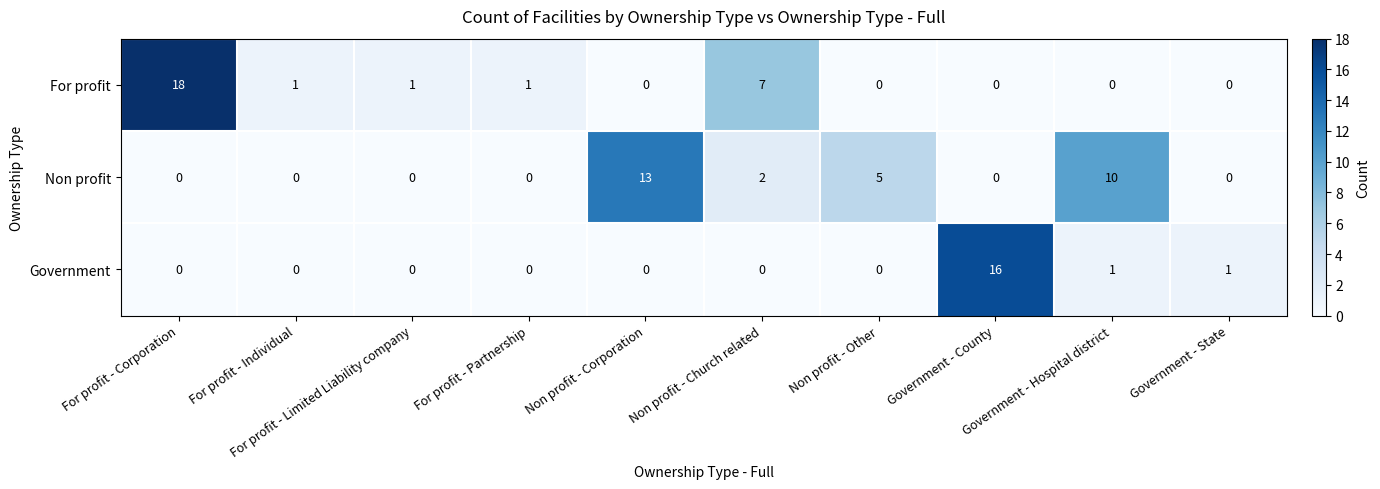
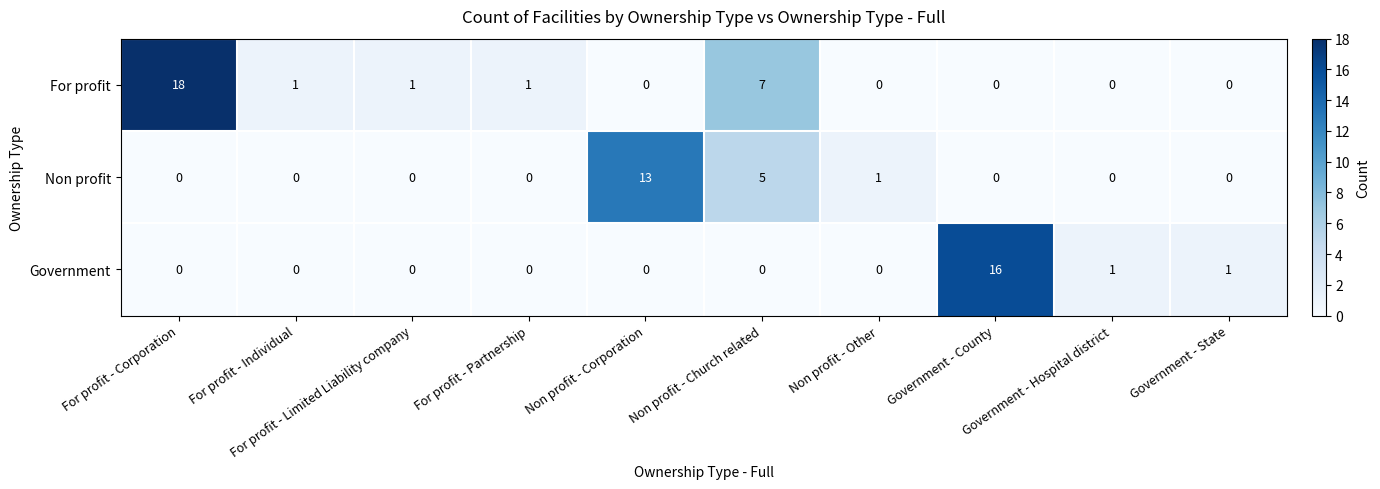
Non profit, Non profit - Church related: 2 -> 5
Non profit, Non profit - Other: 5 -> 1
Non profit, Government - Hospital district: 10 -> 0
